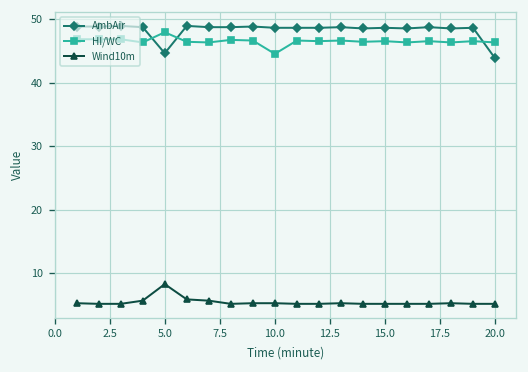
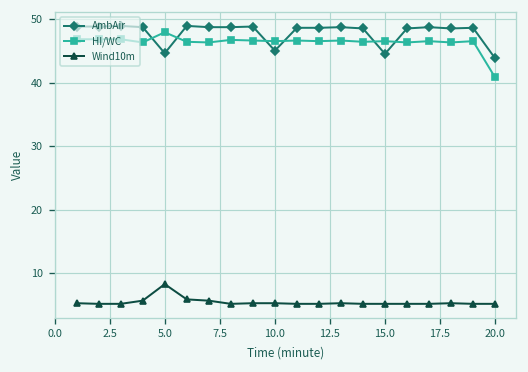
AmbAir, 10.0: 49 -> 45
HI/WC, 10.0: 45 -> 47
AmbAir, 15.0: 49 -> 45
HI/WC, 20.0: 46 -> 41
